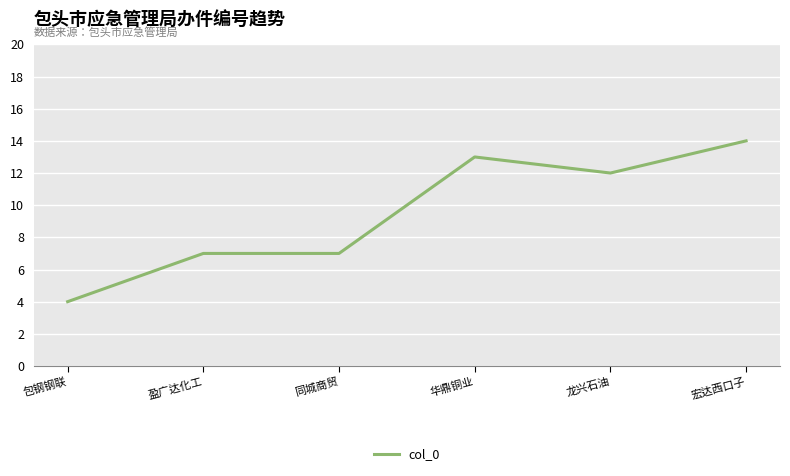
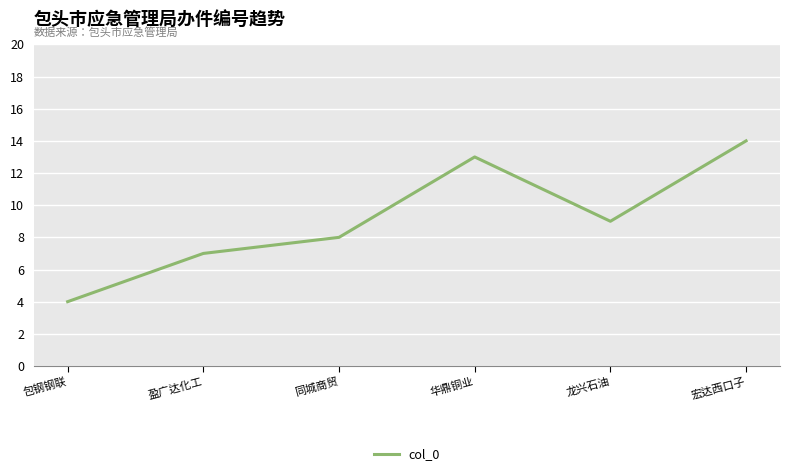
同城商贸: 7 -> 8
龙兴石油: 12 -> 9
